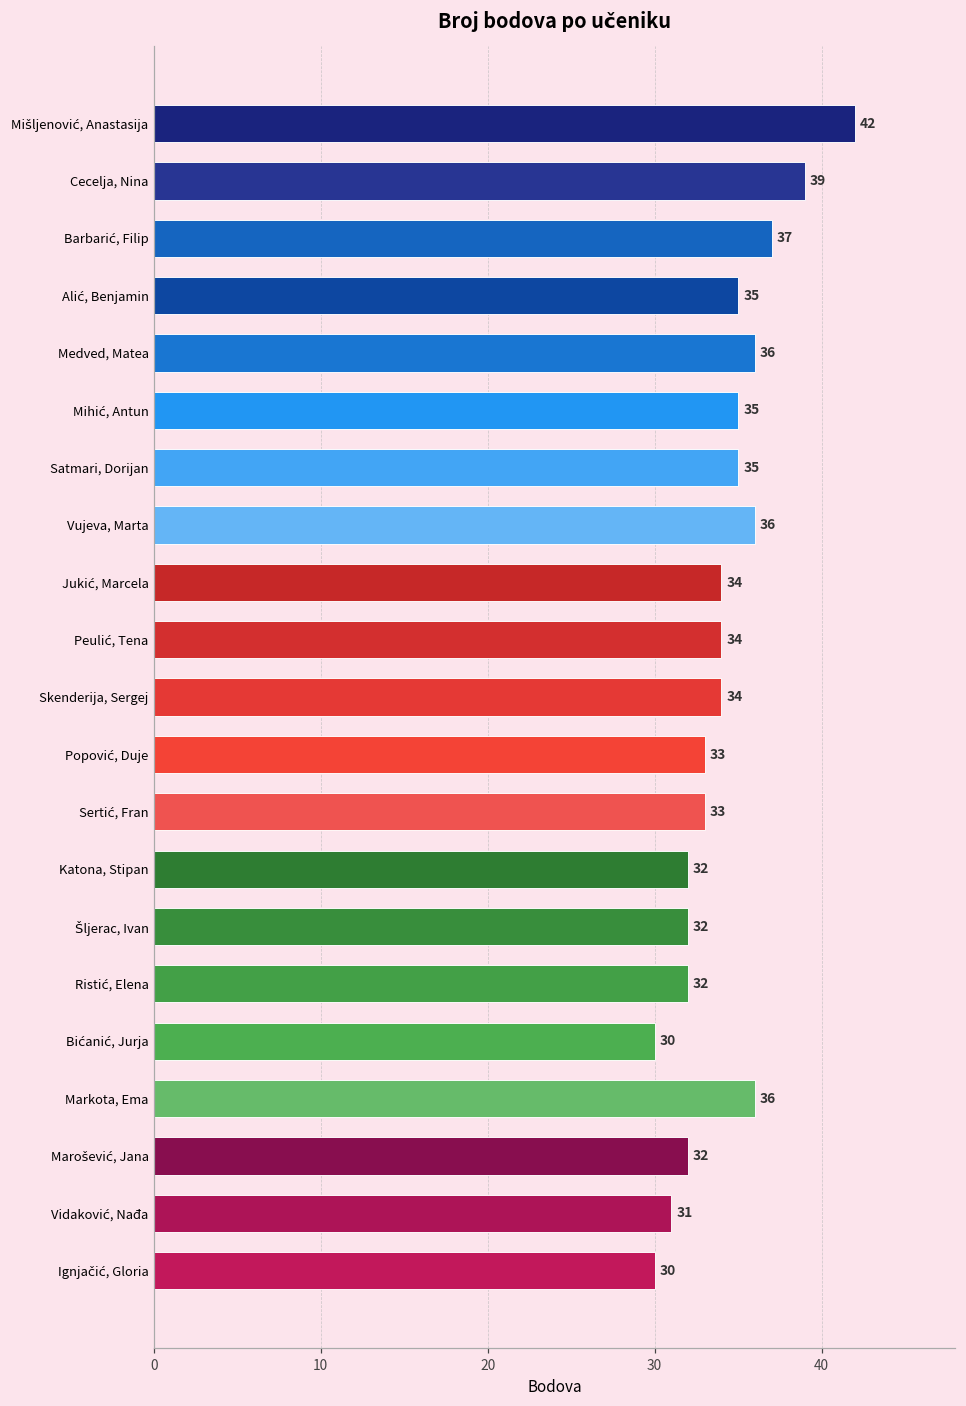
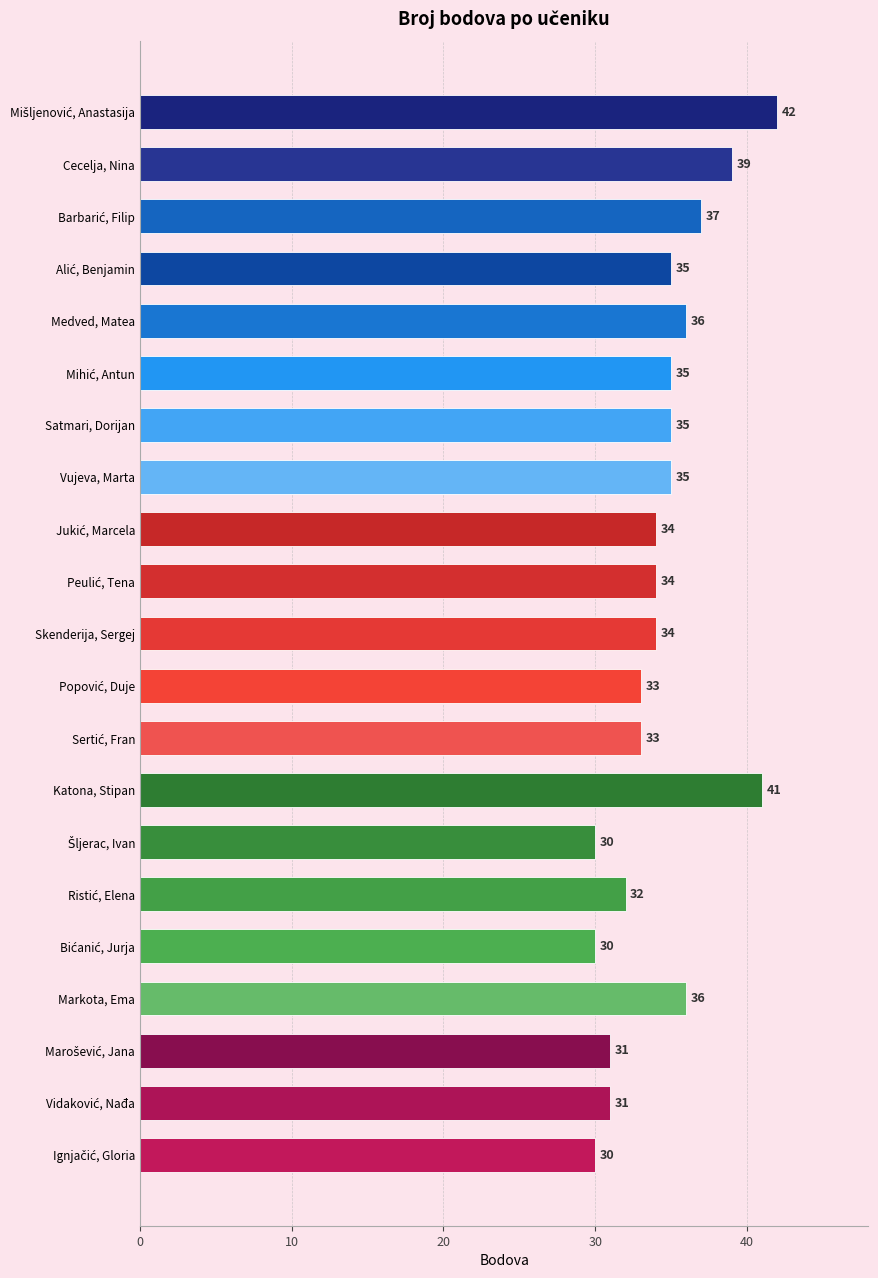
Vujeva, Marta: 36 -> 35
Katona, Stipan: 32 -> 41
Šljerac, Ivan: 32 -> 30
Marošević, Jana: 32 -> 31
